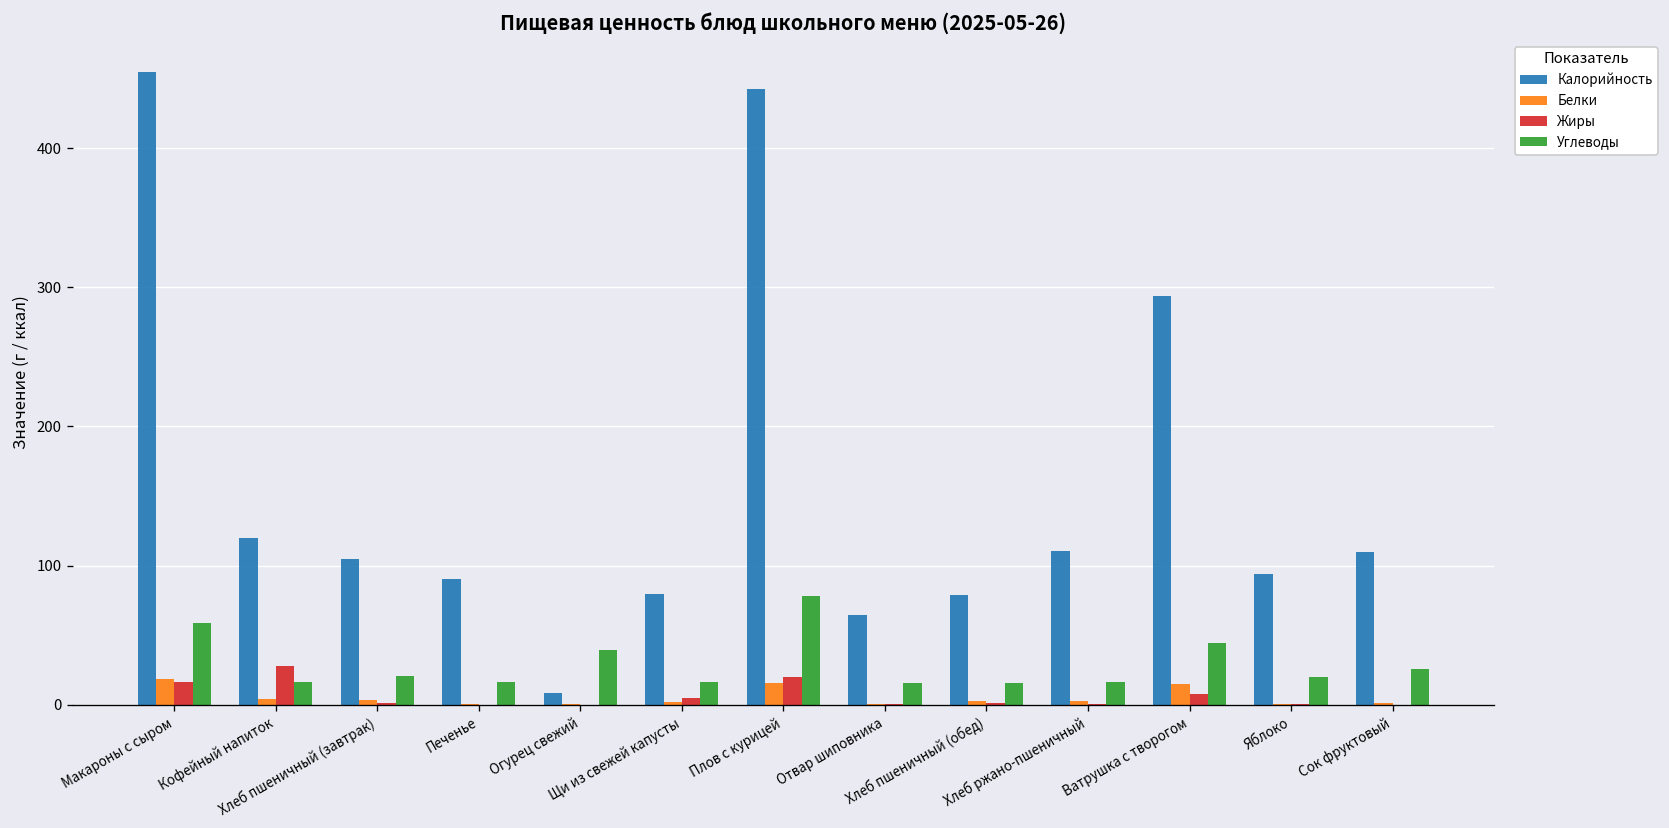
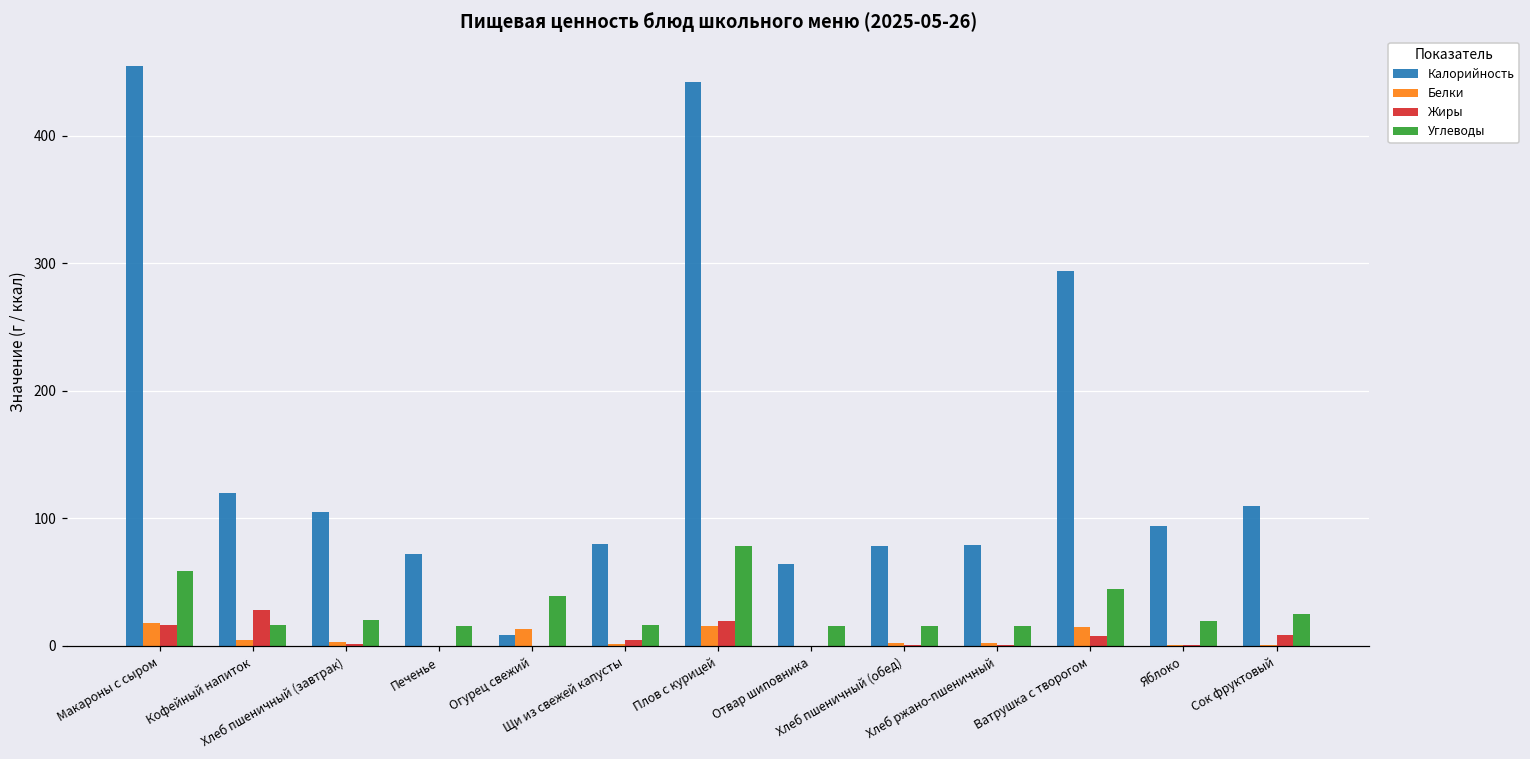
Калорийность, Печенье: 90 -> 72
Белки, Огурец свежий: 0 -> 13
Калорийность, Хлеб ржано-пшеничный: 110 -> 79
Жиры, Сок фруктовый: 0 -> 9
